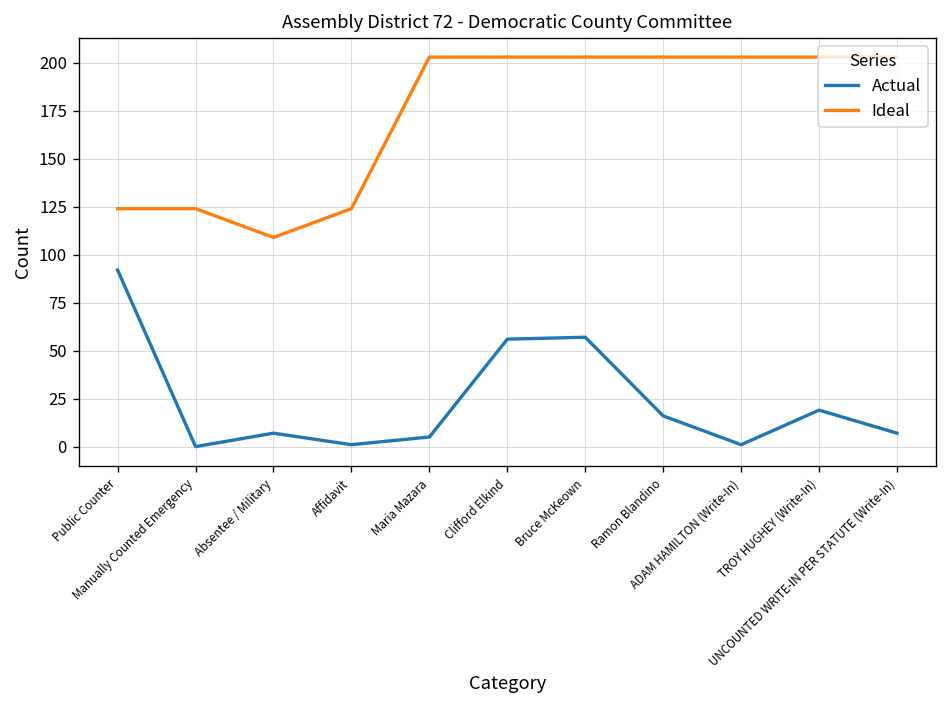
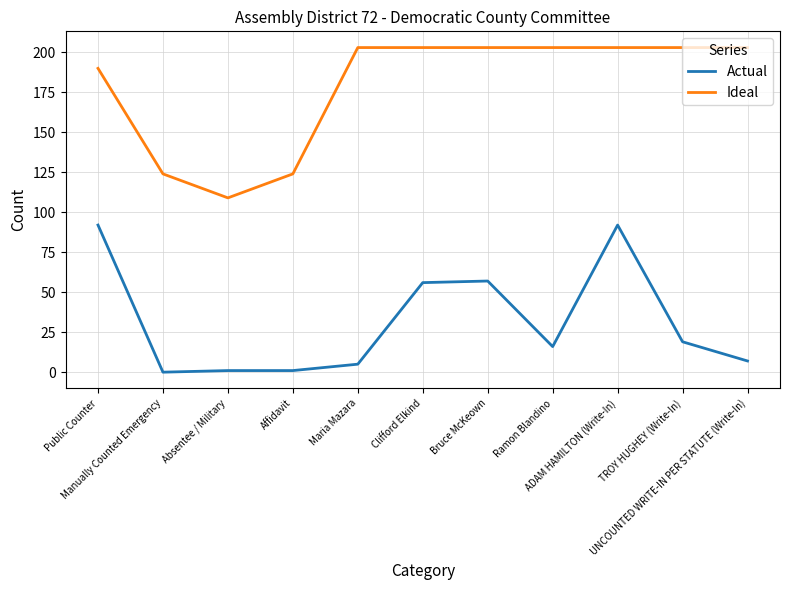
Ideal, Public Counter: 124 -> 190
Actual, Absentee / Military: 7 -> 1
Actual, ADAM HAMILTON (Write-In): 1 -> 92
